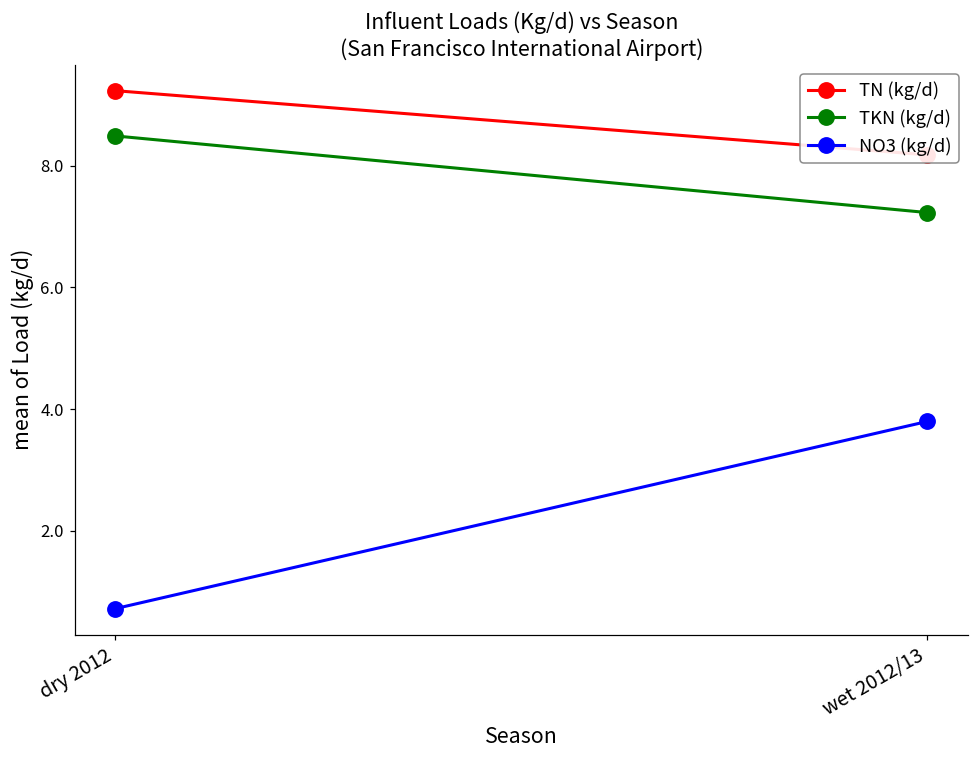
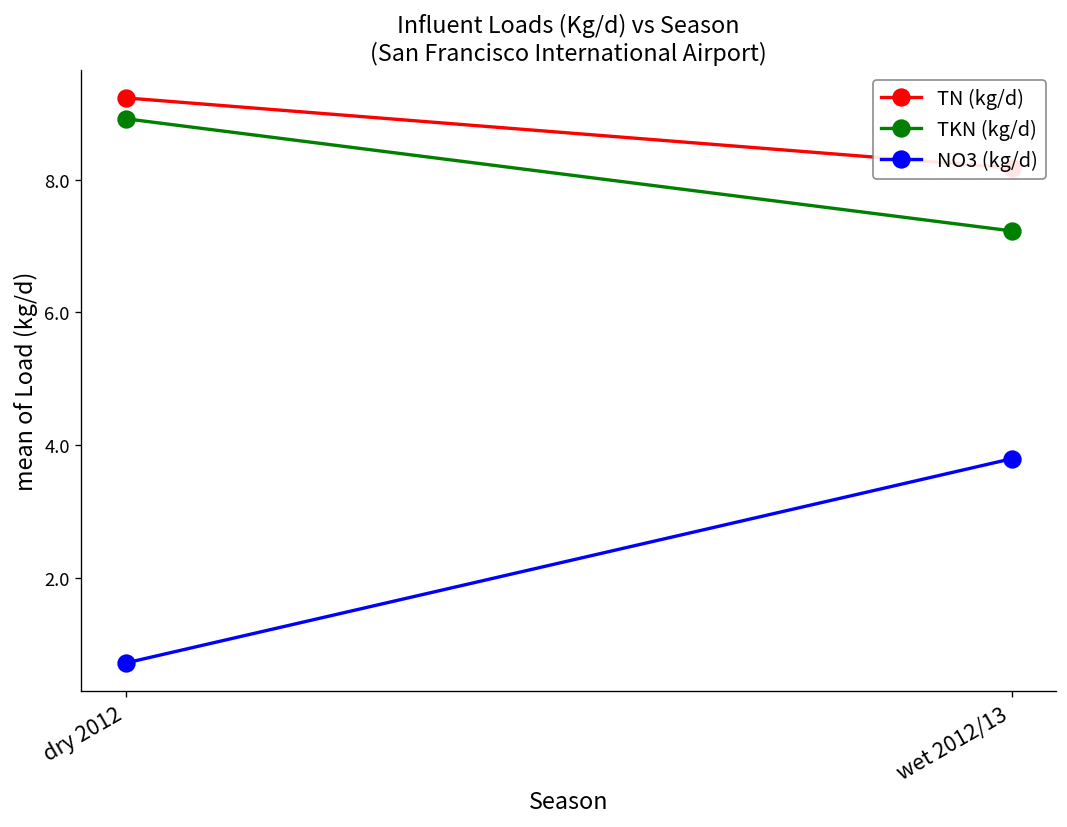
TKN (kg/d), dry 2012: 8.5 -> 8.9
